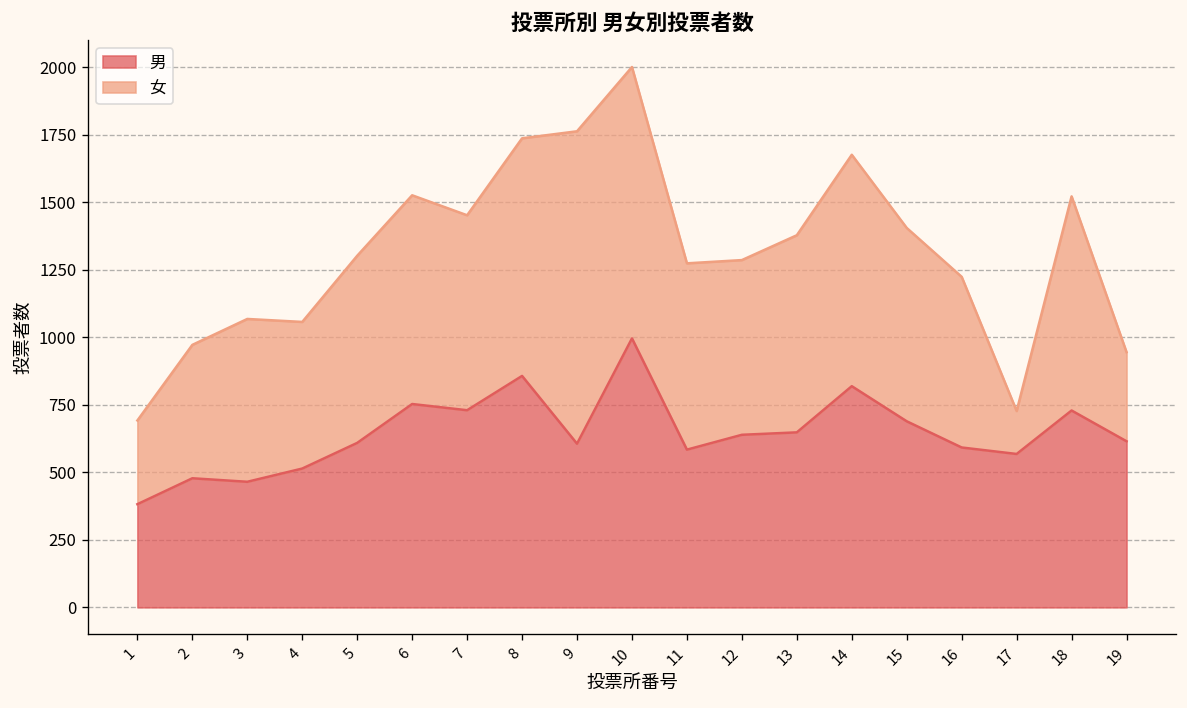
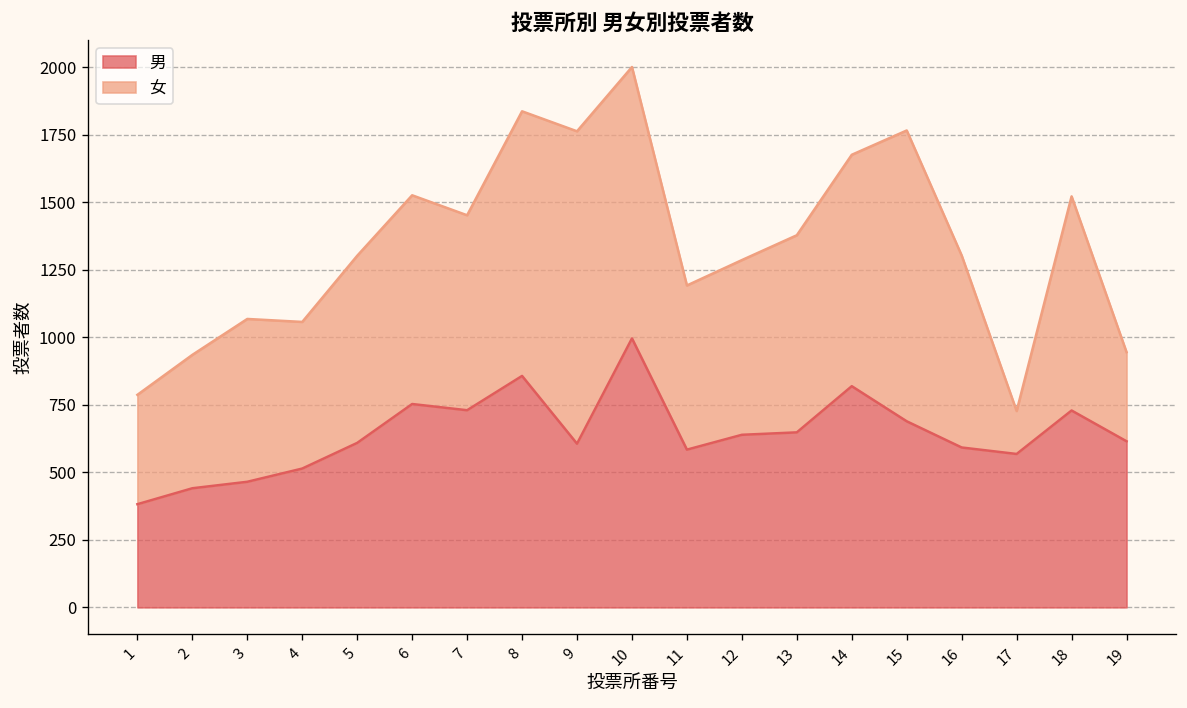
女, 1: 310 -> 410
男, 2: 480 -> 440
女, 8: 880 -> 980
女, 11: 690 -> 610
女, 15: 720 -> 1080
女, 16: 630 -> 710
